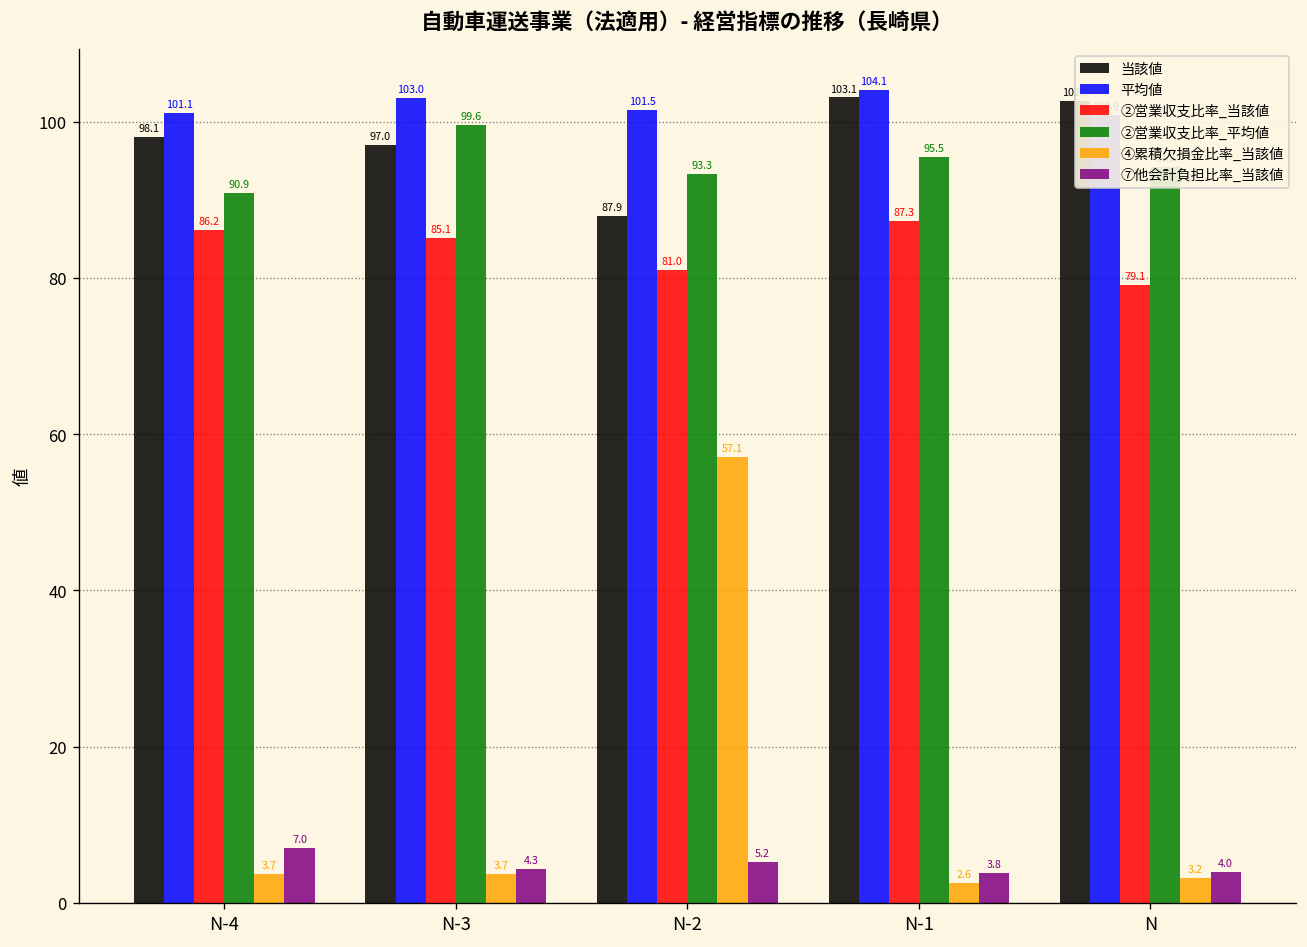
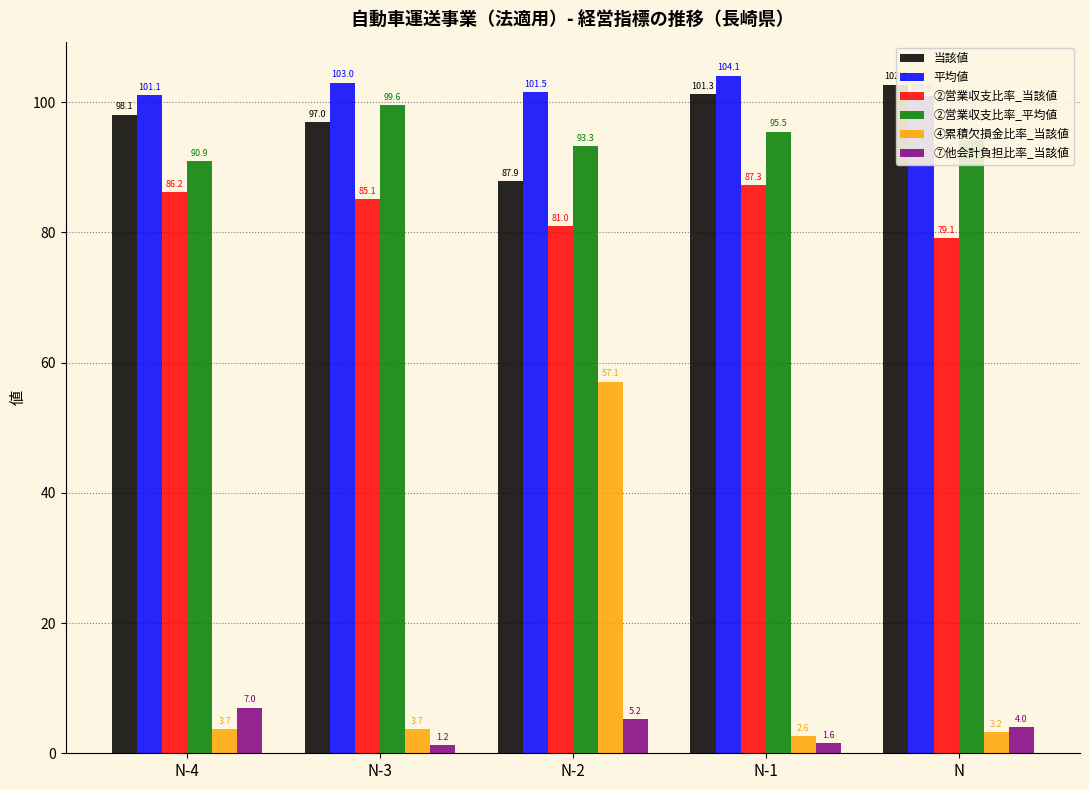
⑦他会計負担比率_当該値, N-3: 4.3 -> 1.2
当該値, N-1: 103.1 -> 101.3
⑦他会計負担比率_当該値, N-1: 3.8 -> 1.6
